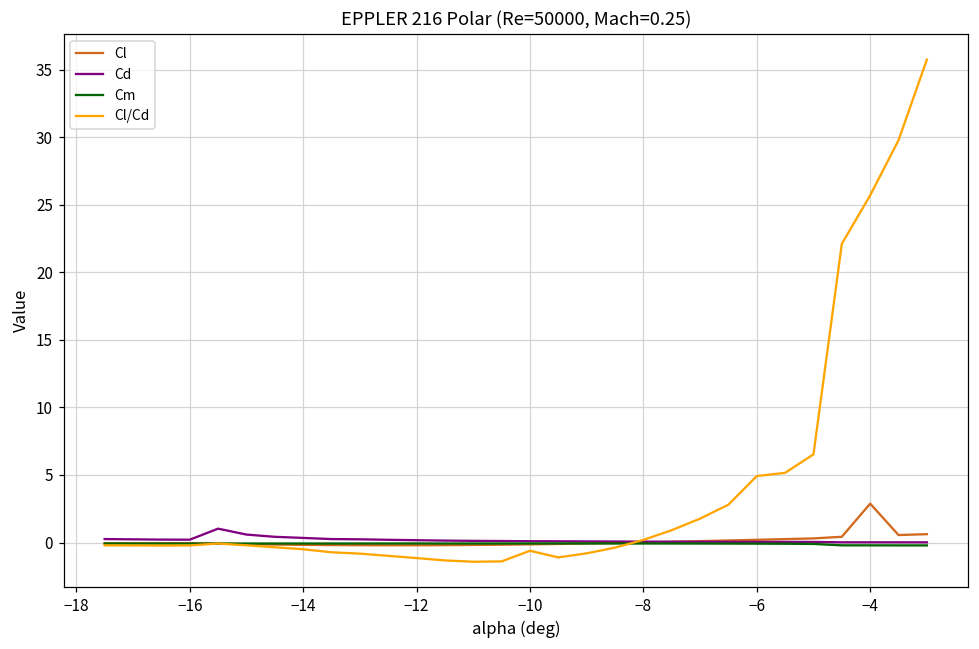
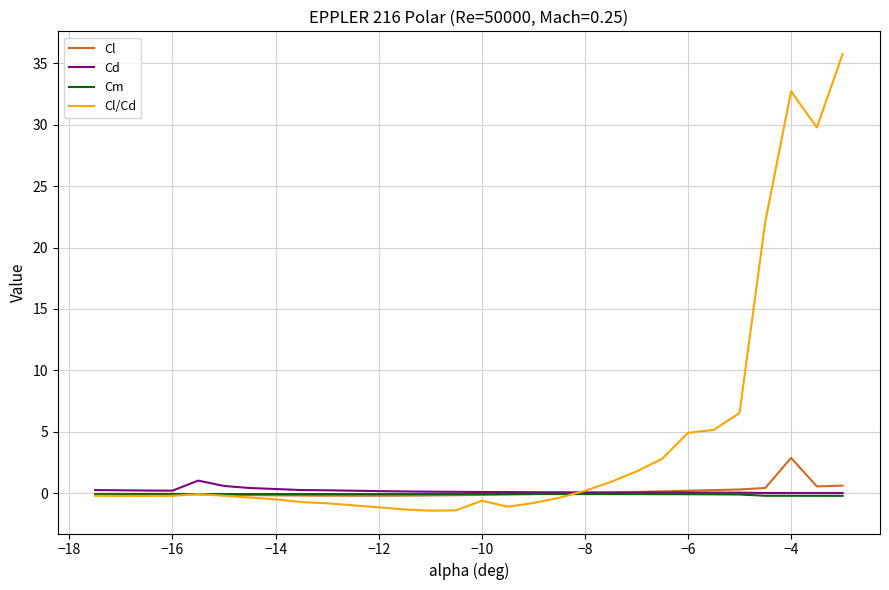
Cl/Cd, −4: 25.7 -> 32.7
